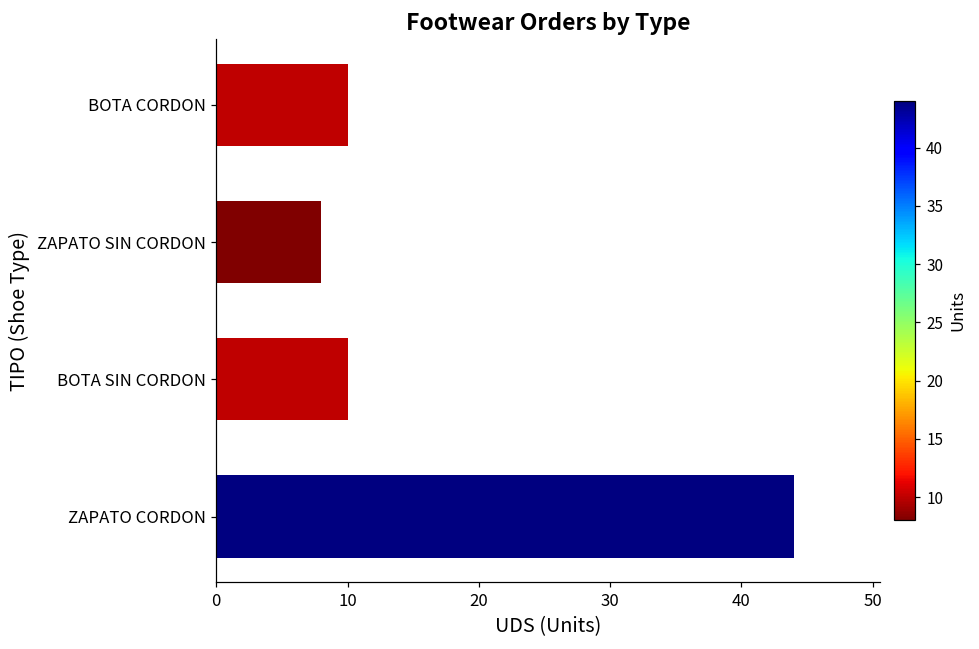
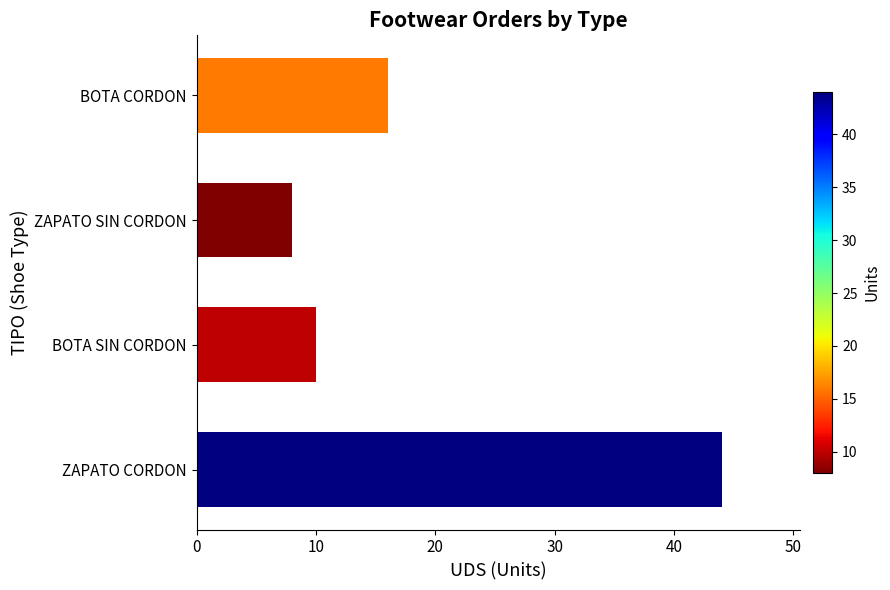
BOTA CORDON: 10 -> 16
